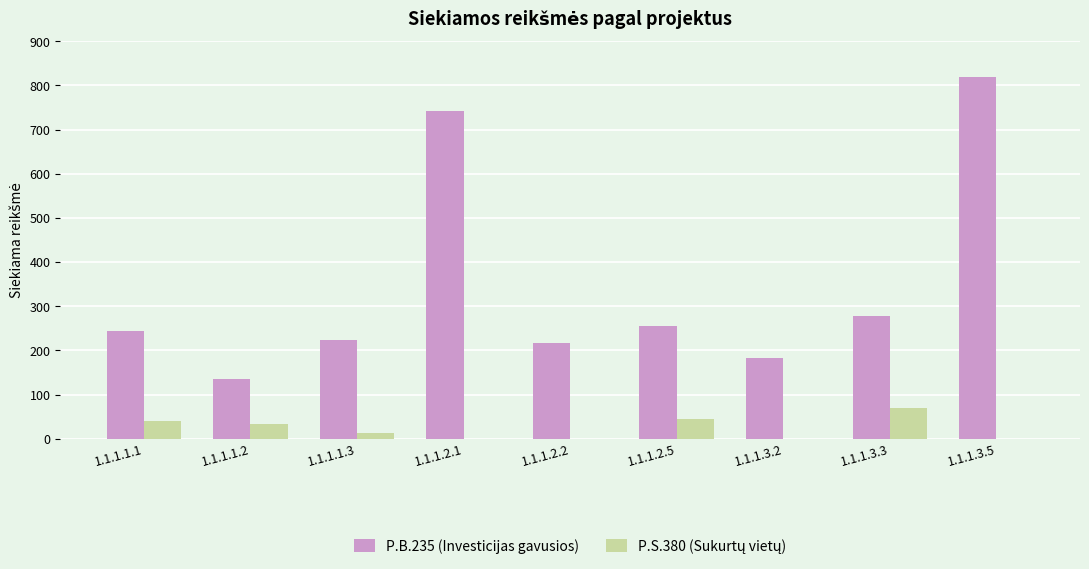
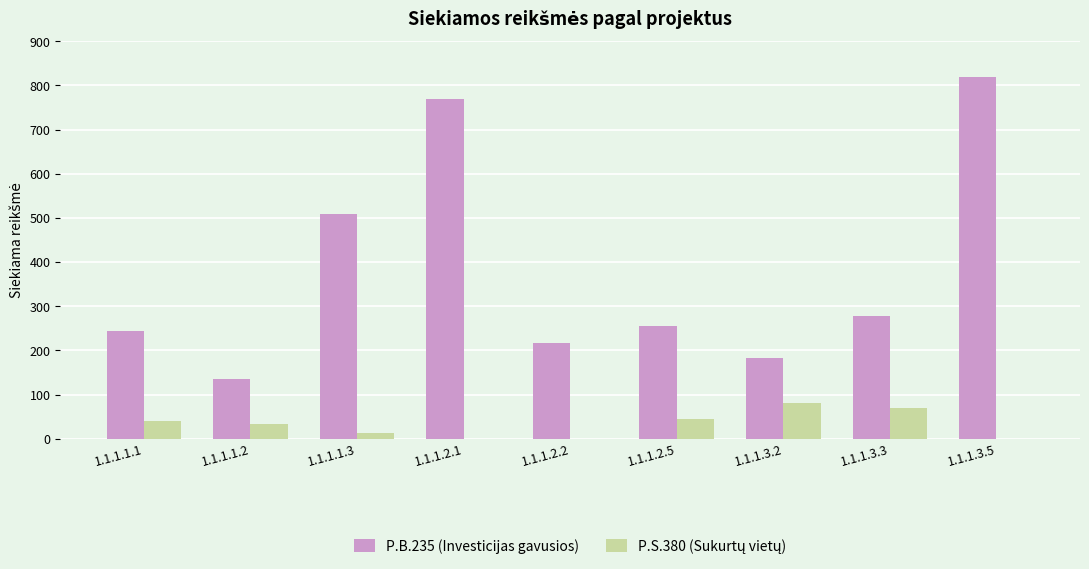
P.B.235 (Investicijas gavusios), 1.1.1.1.3: 220 -> 510
P.B.235 (Investicijas gavusios), 1.1.1.2.1: 740 -> 770
P.S.380 (Sukurtų vietų), 1.1.1.3.2: 0 -> 80
